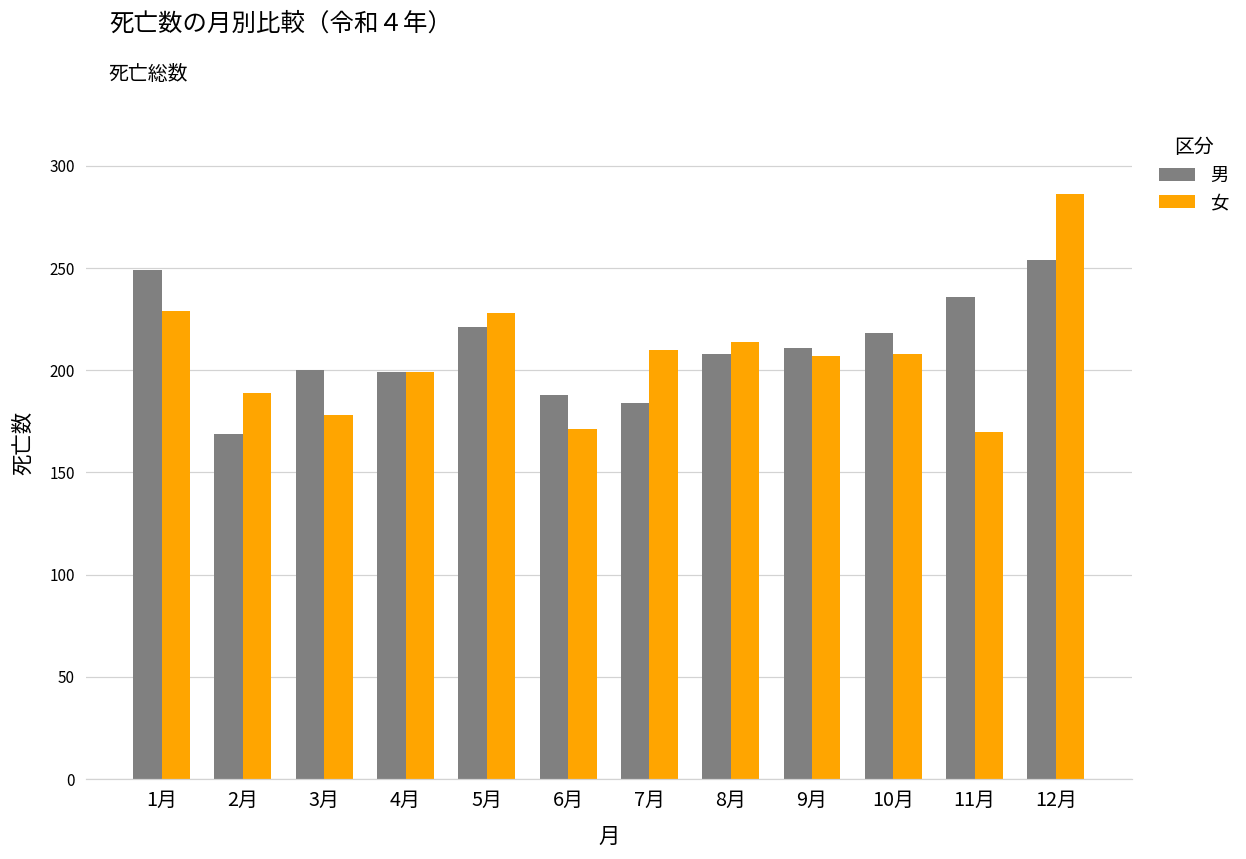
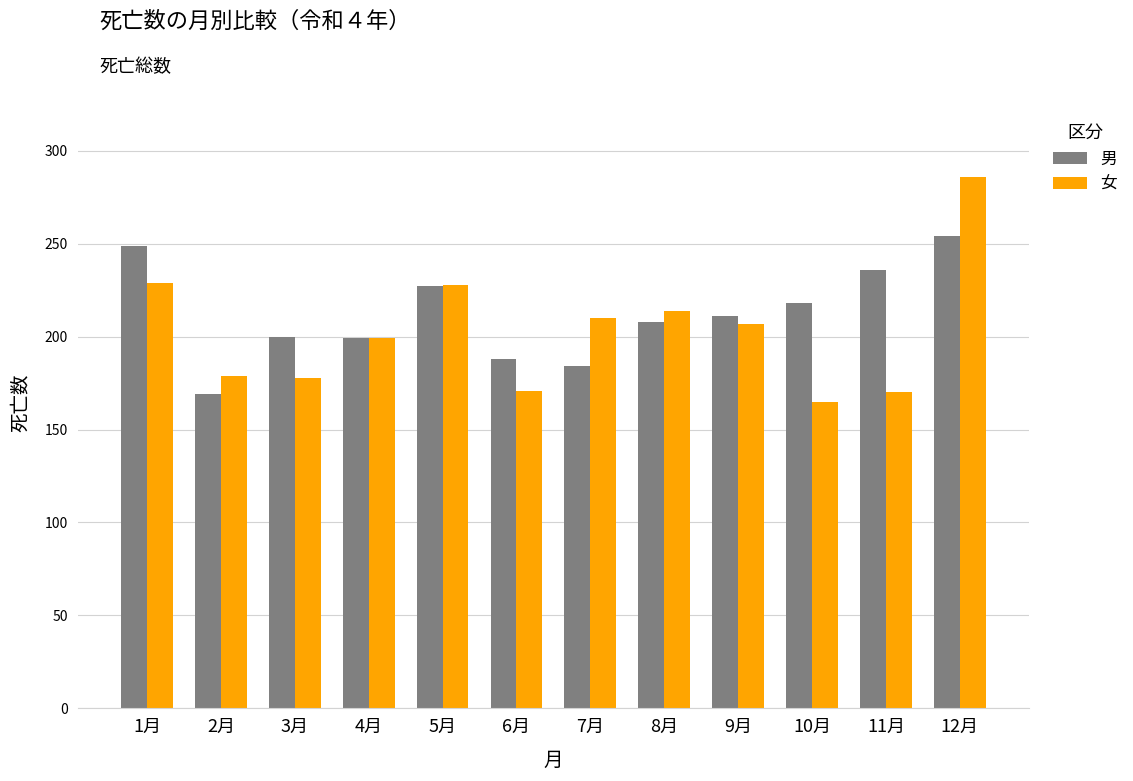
女, 2月: 189 -> 179
男, 5月: 221 -> 227
女, 10月: 208 -> 165
